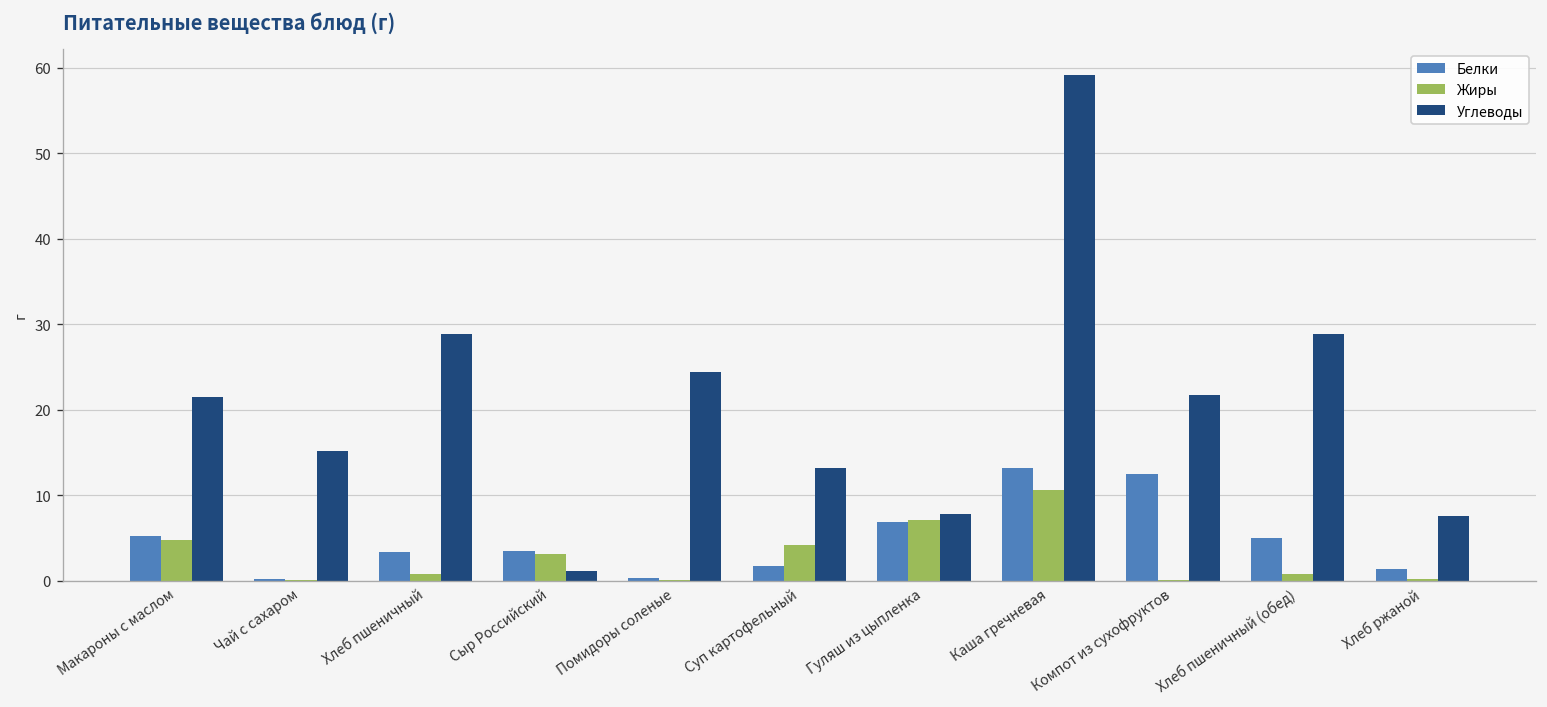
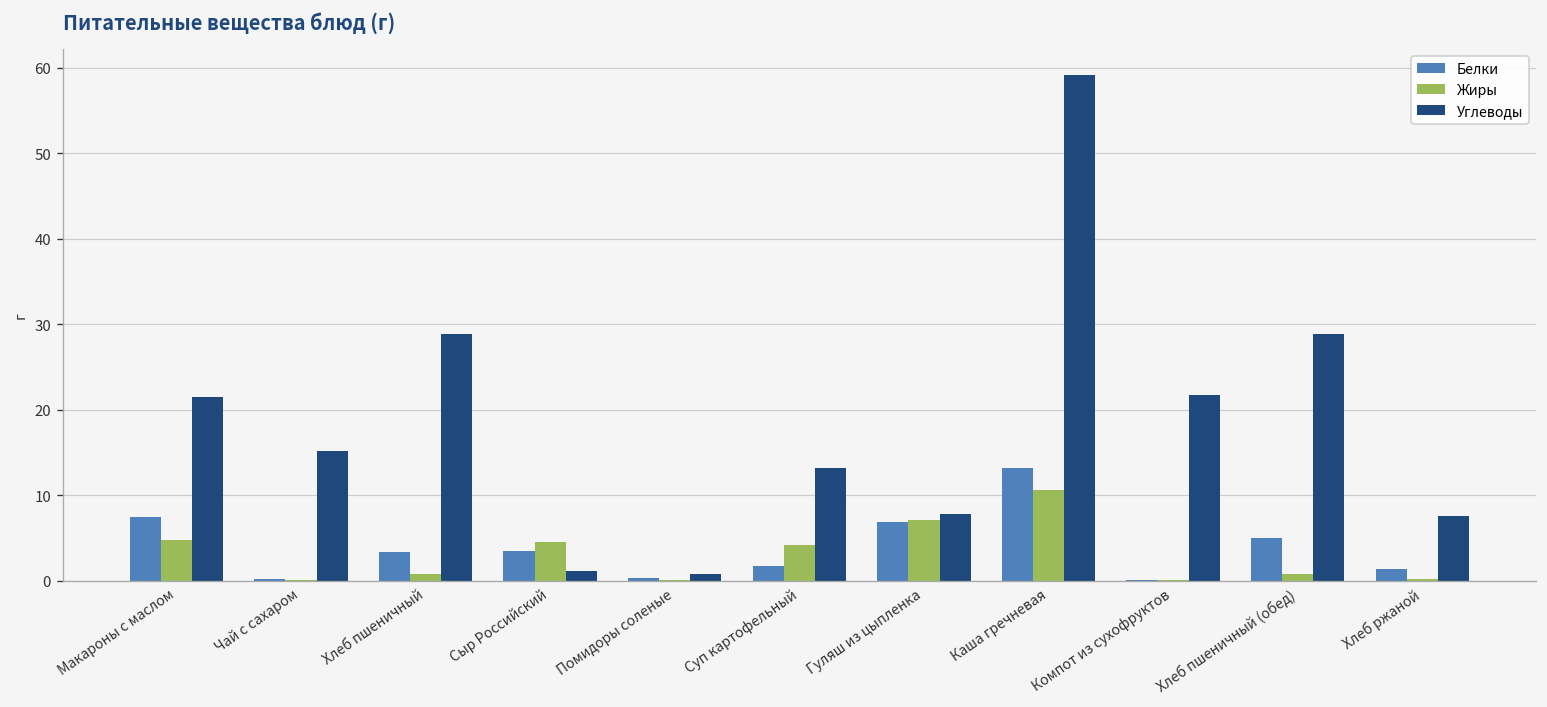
Белки, Макароны с маслом: 5 -> 8
Жиры, Сыр Российский: 3 -> 5
Углеводы, Помидоры соленые: 24 -> 1
Белки, Компот из сухофруктов: 12 -> 0
